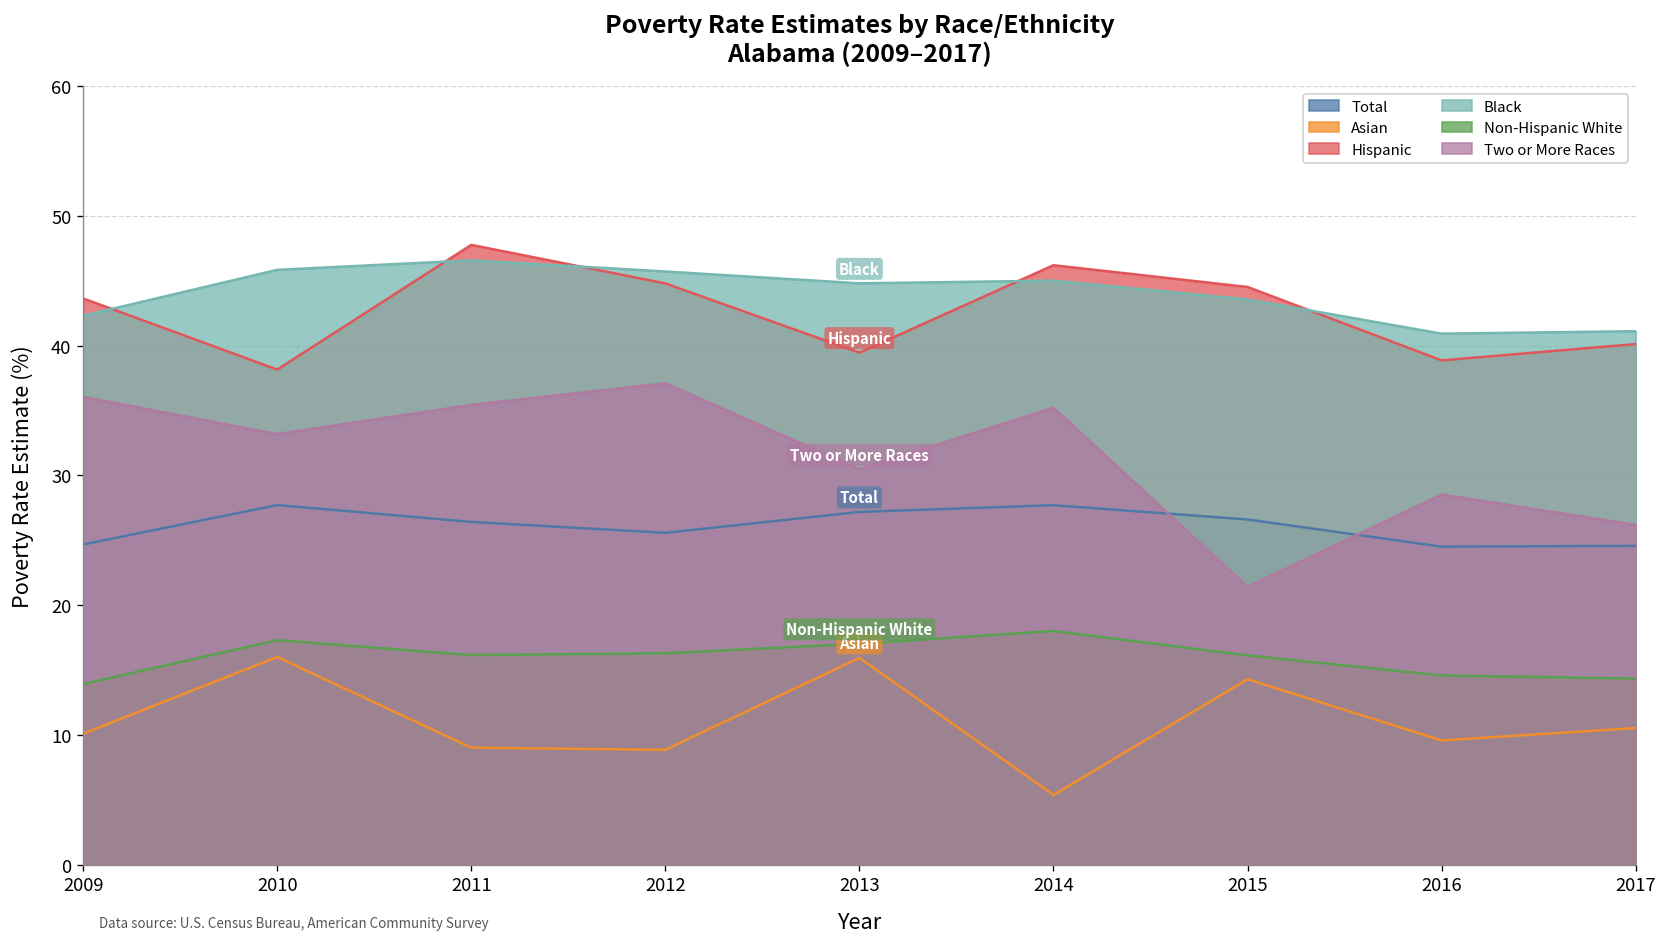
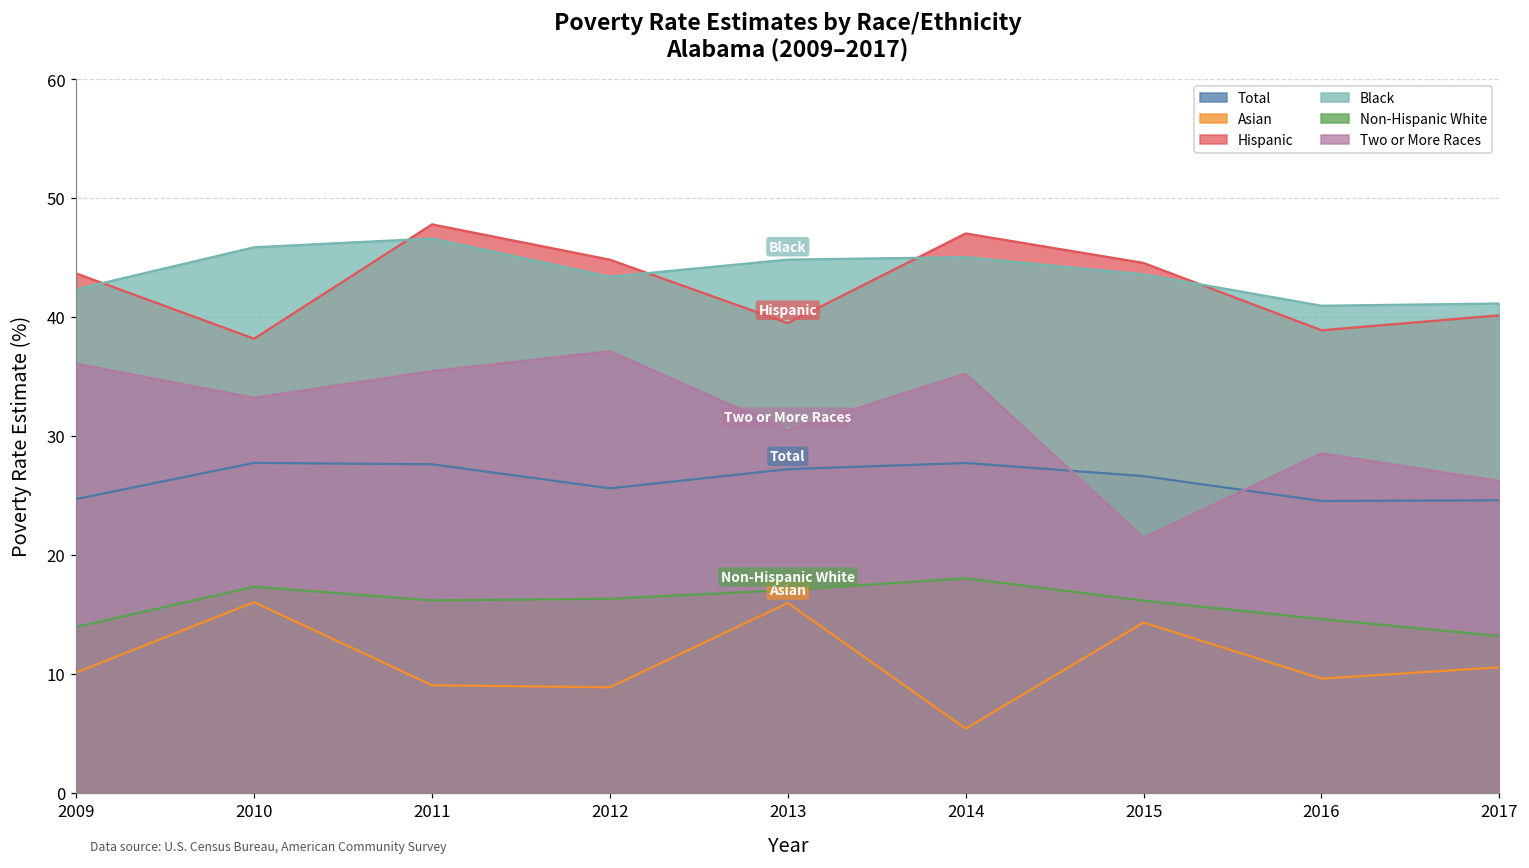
Total, 2011: 26.4 -> 27.6
Black, 2012: 45.7 -> 43.4
Hispanic, 2014: 46.2 -> 47.0
Non-Hispanic White, 2017: 14.3 -> 13.2
